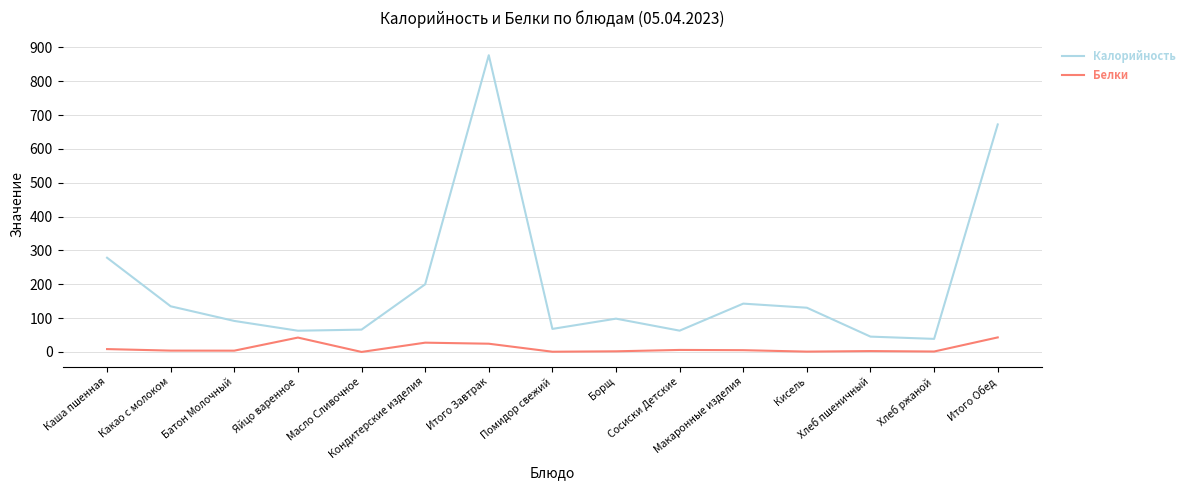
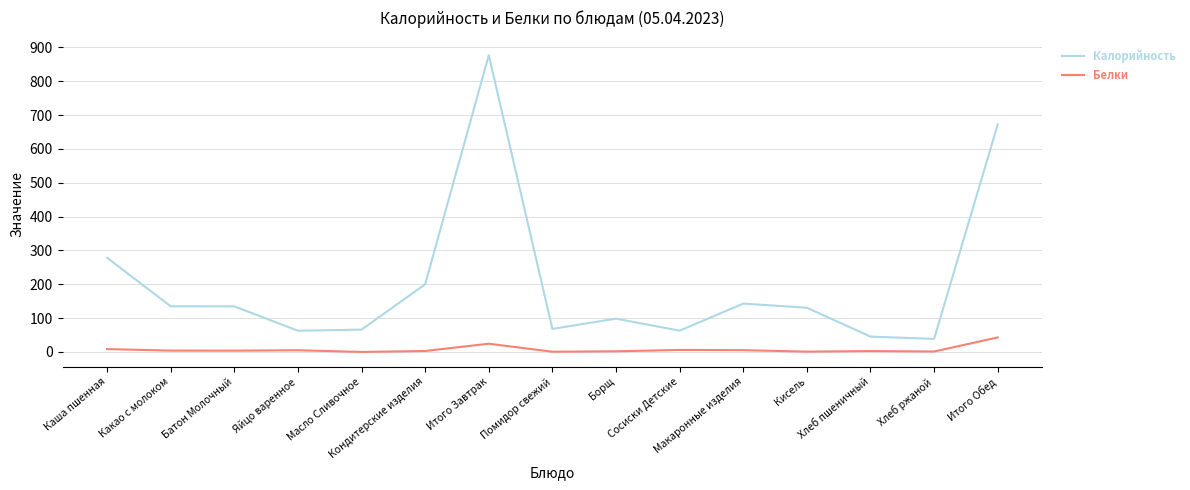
Калорийность, Батон Молочный: 90 -> 130
Белки, Яйцо варенное: 40 -> 10
Белки, Кондитерские изделия: 30 -> 0
